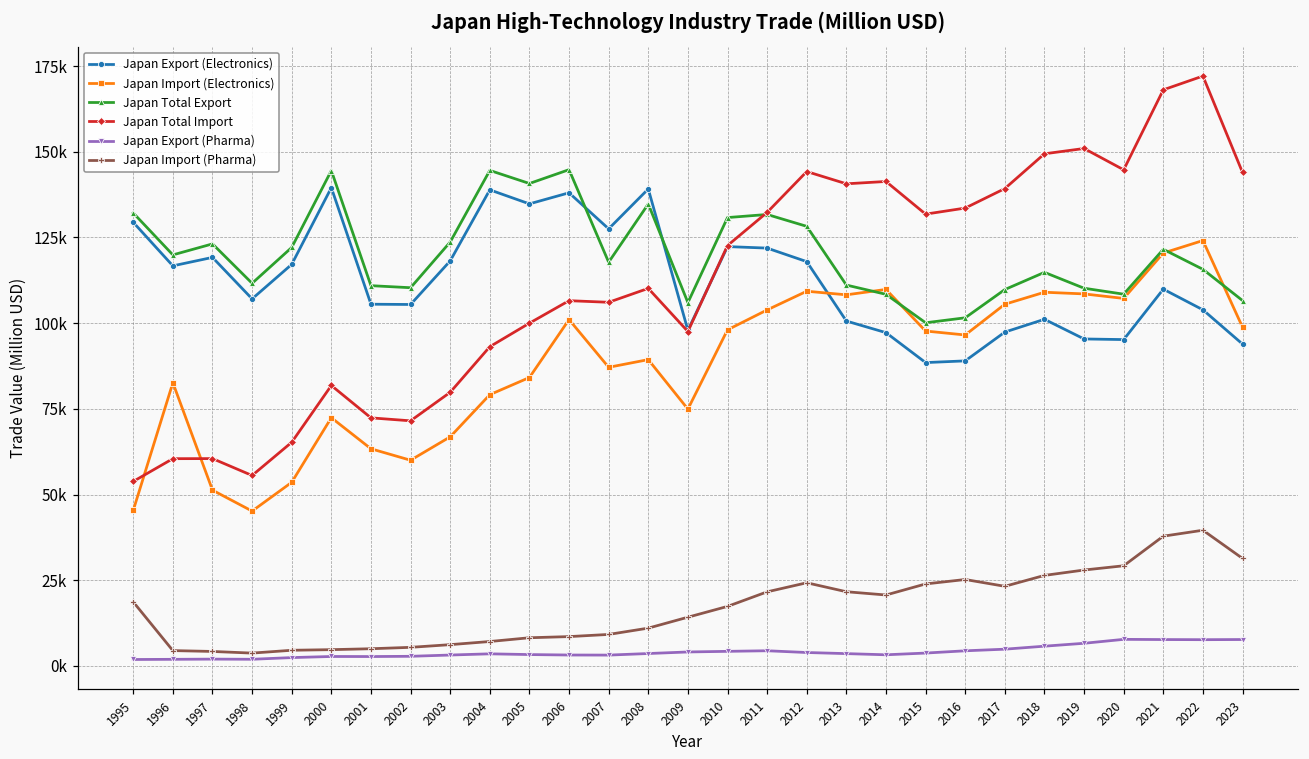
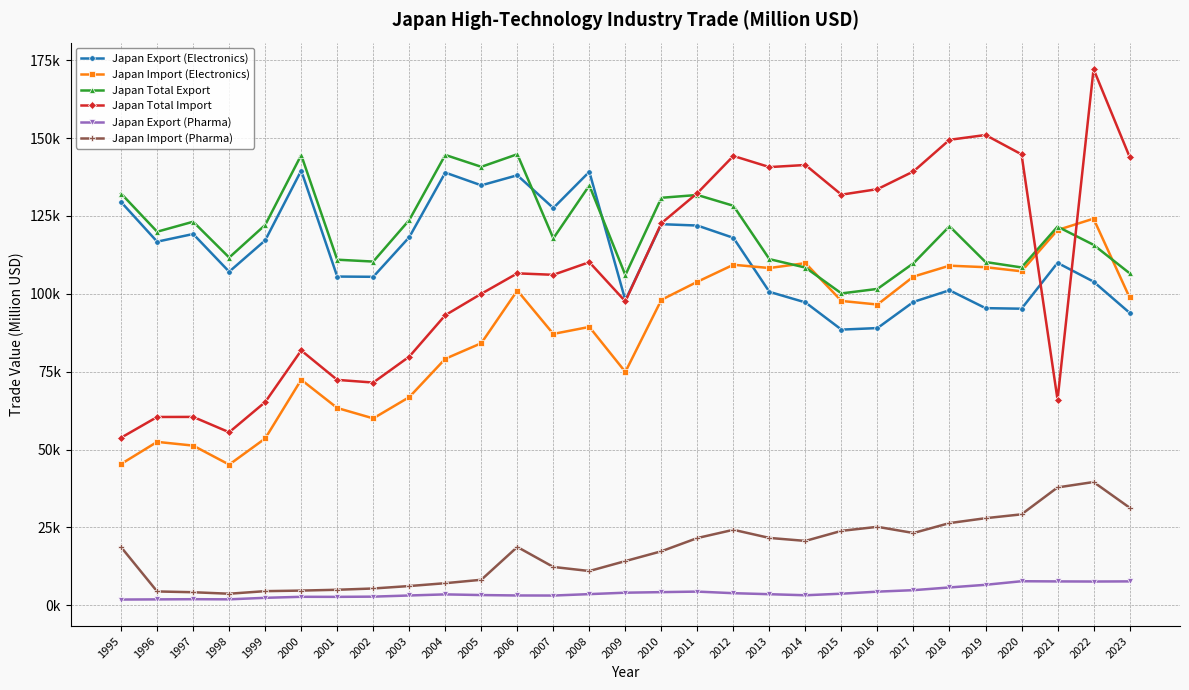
Japan Import (Electronics), 1996: 83000 -> 52000
Japan Import (Pharma), 2006: 9000 -> 19000
Japan Import (Pharma), 2007: 9000 -> 12000
Japan Total Export, 2018: 115000 -> 122000
Japan Total Import, 2021: 168000 -> 66000
